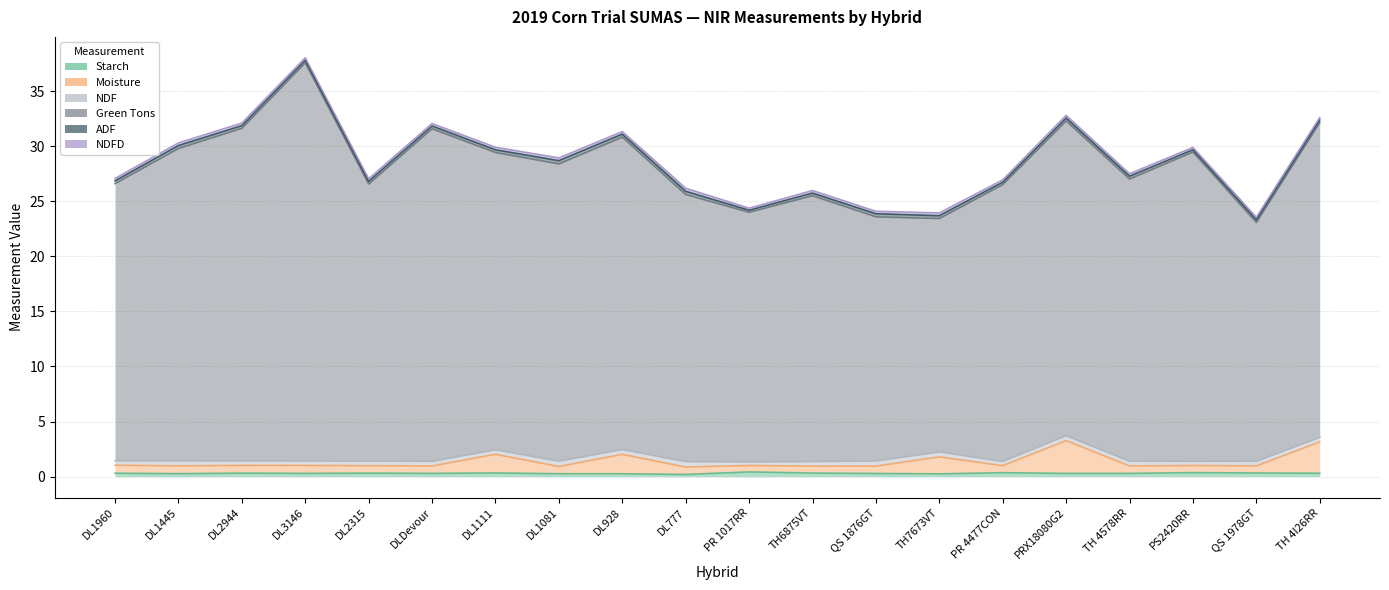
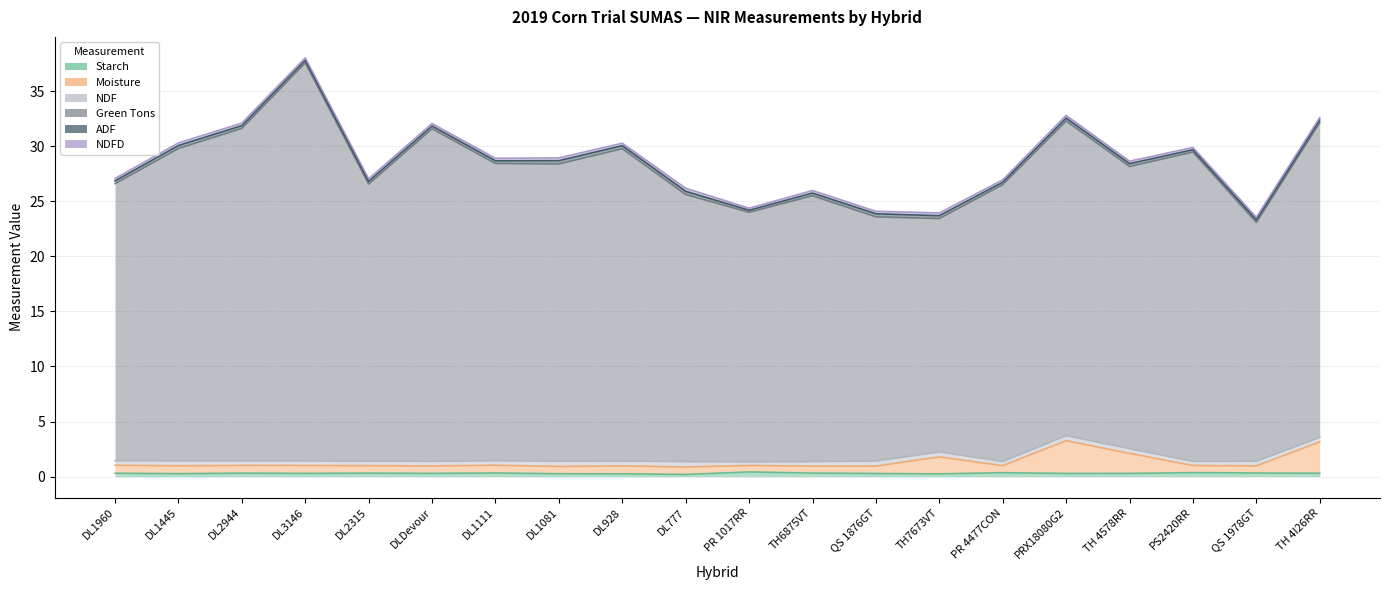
Moisture, DL1111: 1.7 -> 0.7
Moisture, DL928: 1.8 -> 0.7
Moisture, TH 4578RR: 0.7 -> 1.8
